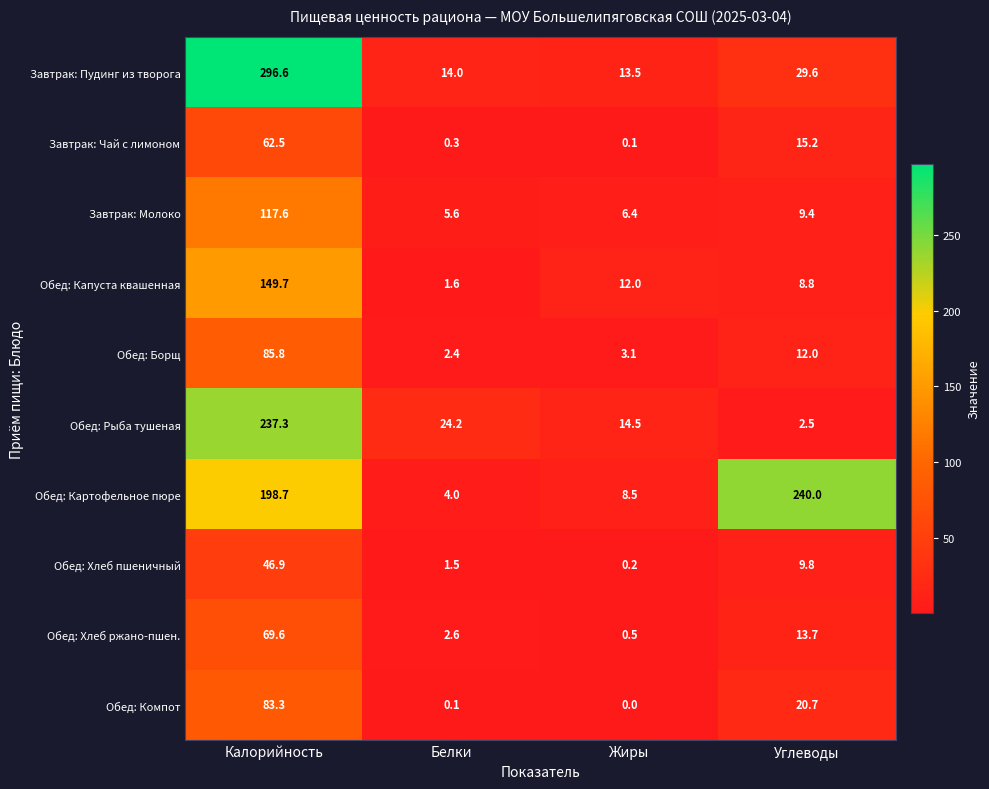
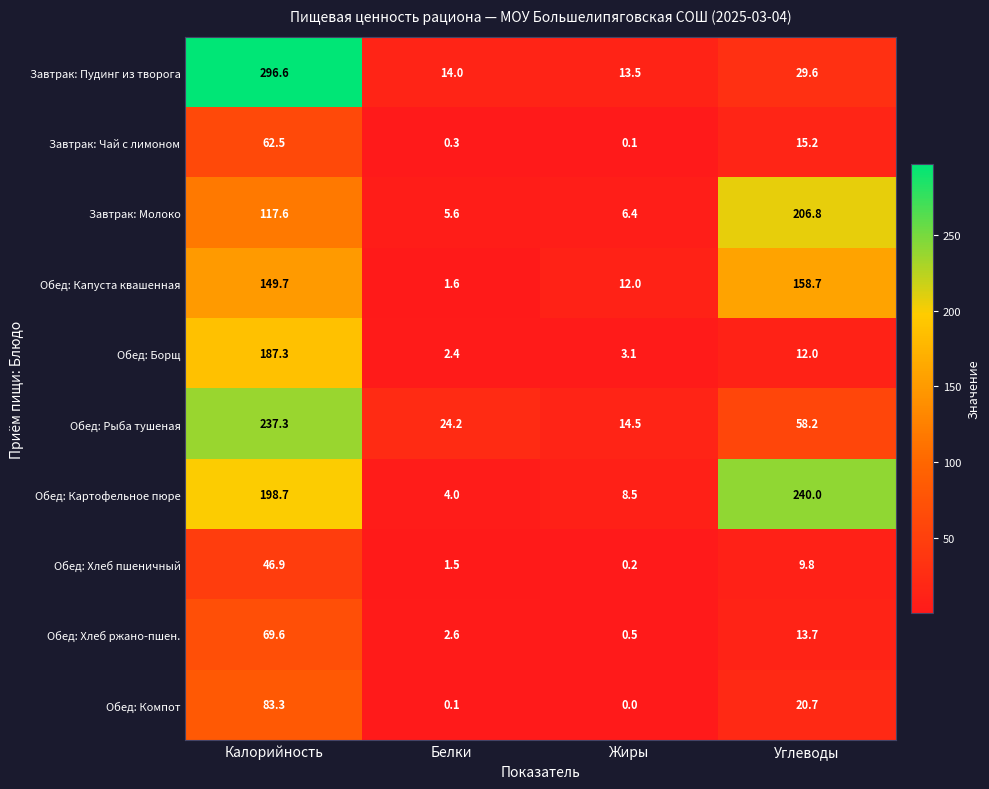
Завтрак: Молоко, Углеводы: 9.4 -> 206.8
Обед: Капуста квашенная, Углеводы: 8.8 -> 158.7
Обед: Борщ, Калорийность: 85.8 -> 187.3
Обед: Рыба тушеная, Углеводы: 2.5 -> 58.2
